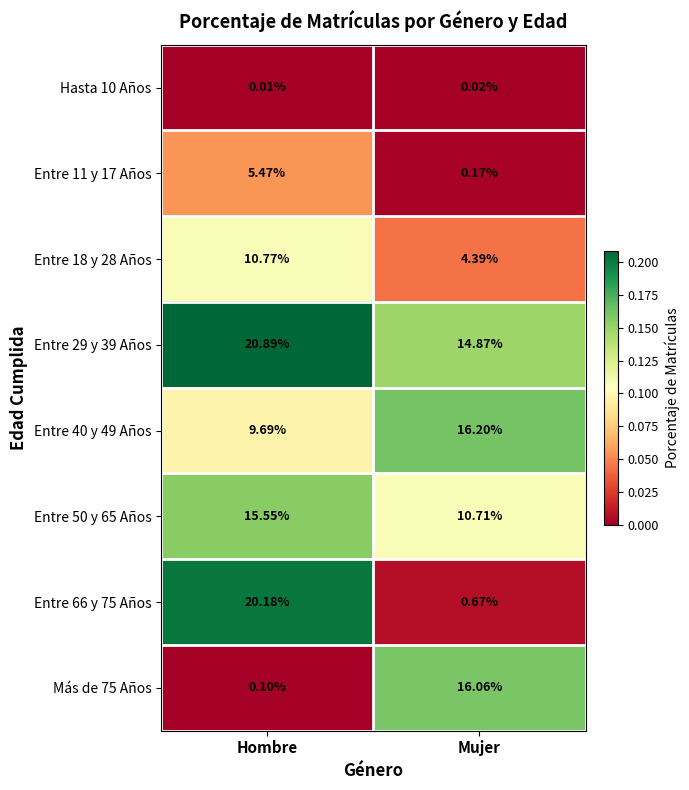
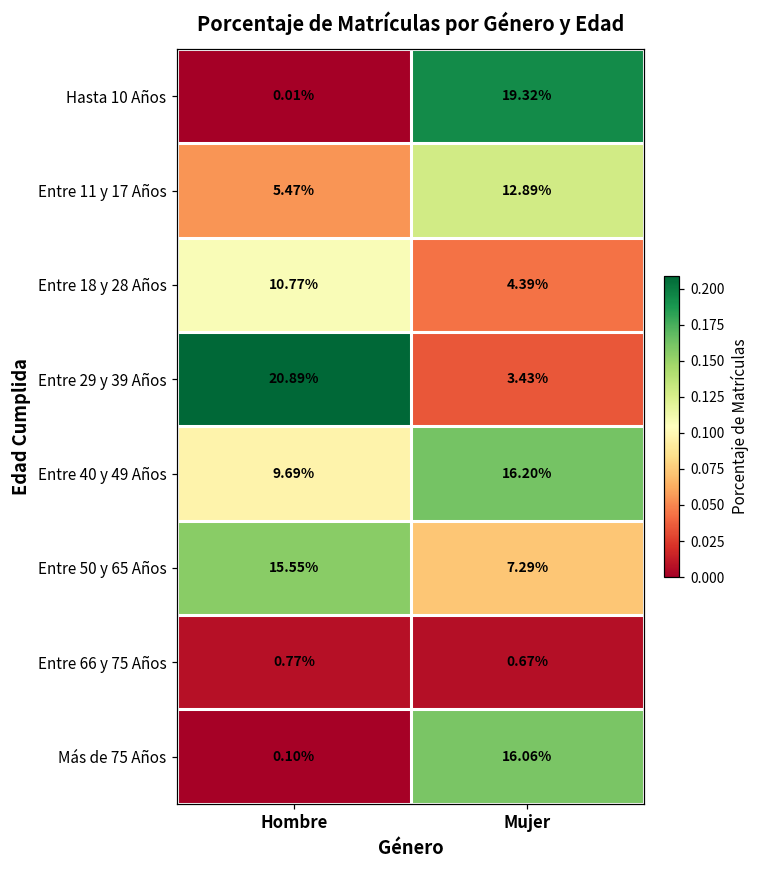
Hasta 10 Años, Mujer: 0.02% -> 19.32%
Entre 11 y 17 Años, Mujer: 0.17% -> 12.89%
Entre 29 y 39 Años, Mujer: 14.87% -> 3.43%
Entre 50 y 65 Años, Mujer: 10.71% -> 7.29%
Entre 66 y 75 Años, Hombre: 20.18% -> 0.77%
